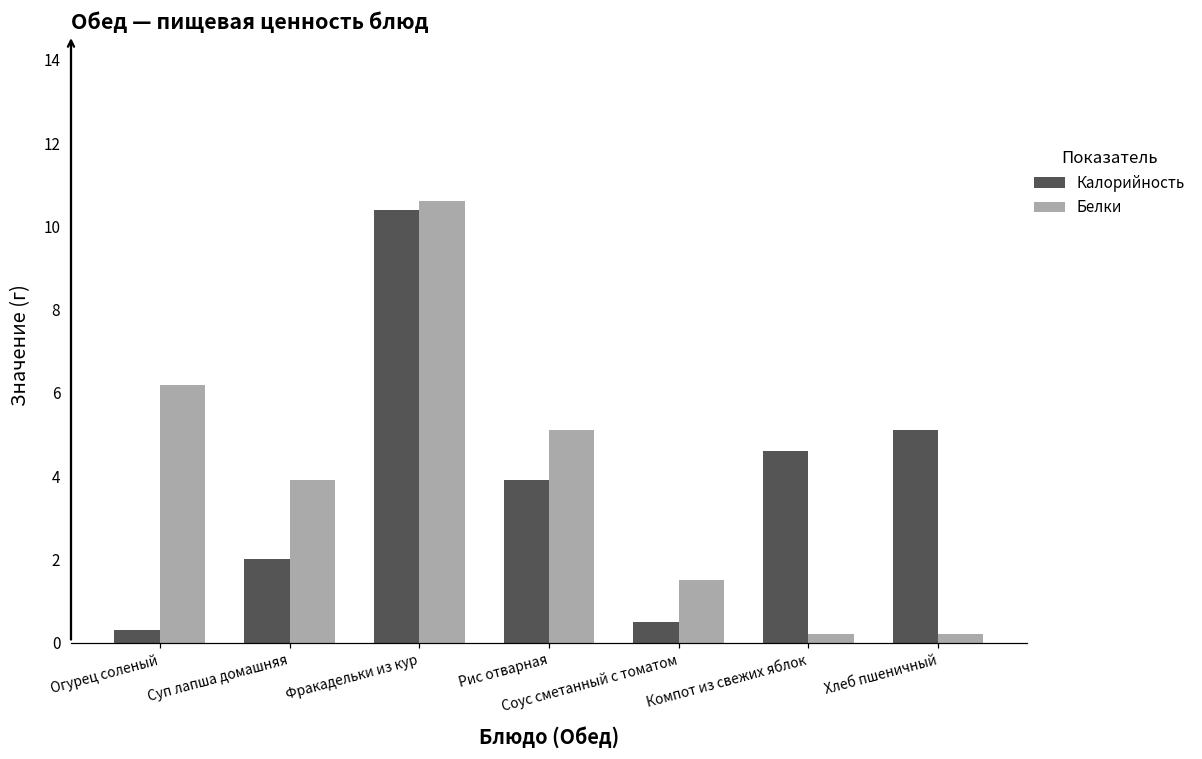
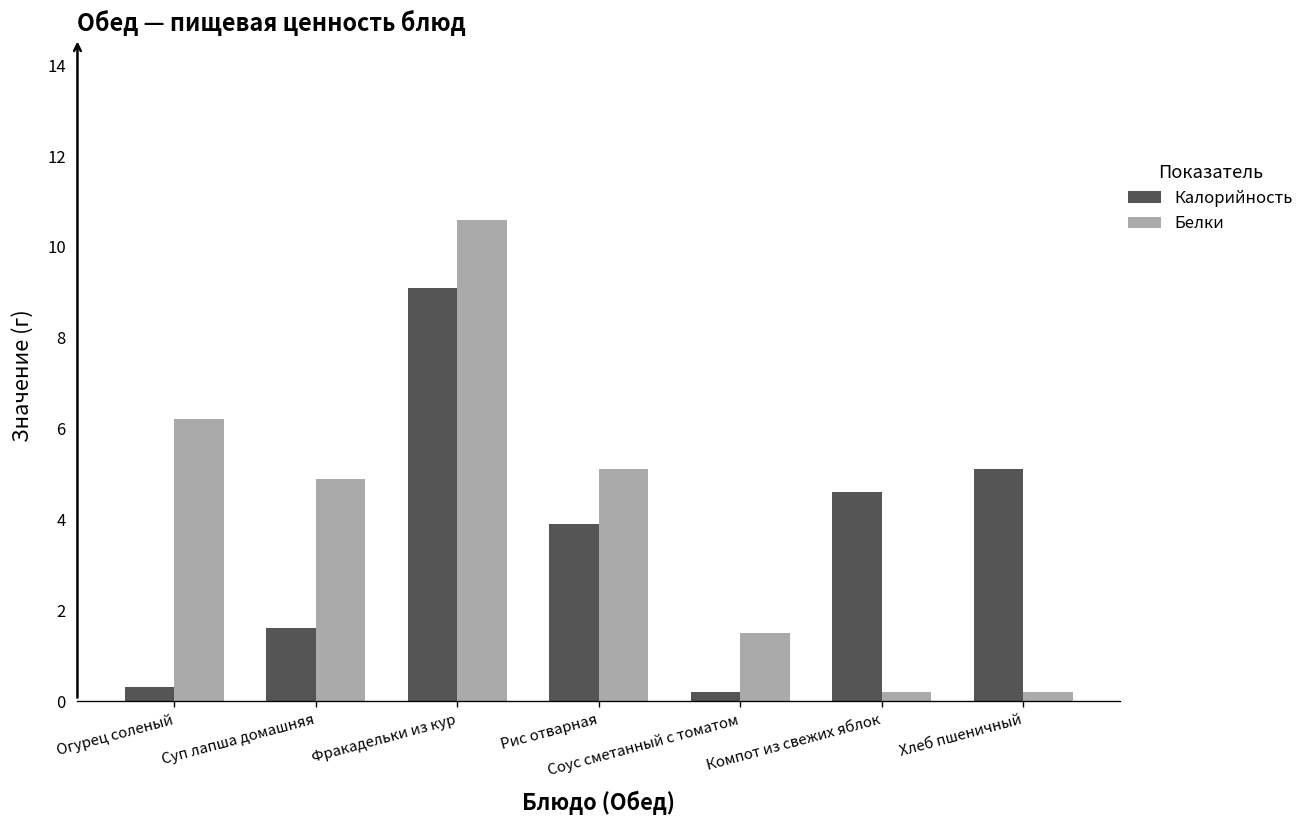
Калорийность, Суп лапша домашняя: 2.0 -> 1.6
Белки, Суп лапша домашняя: 3.9 -> 4.9
Калорийность, Фракадельки из кур: 10.4 -> 9.1
Калорийность, Соус сметанный с томатом: 0.5 -> 0.2
